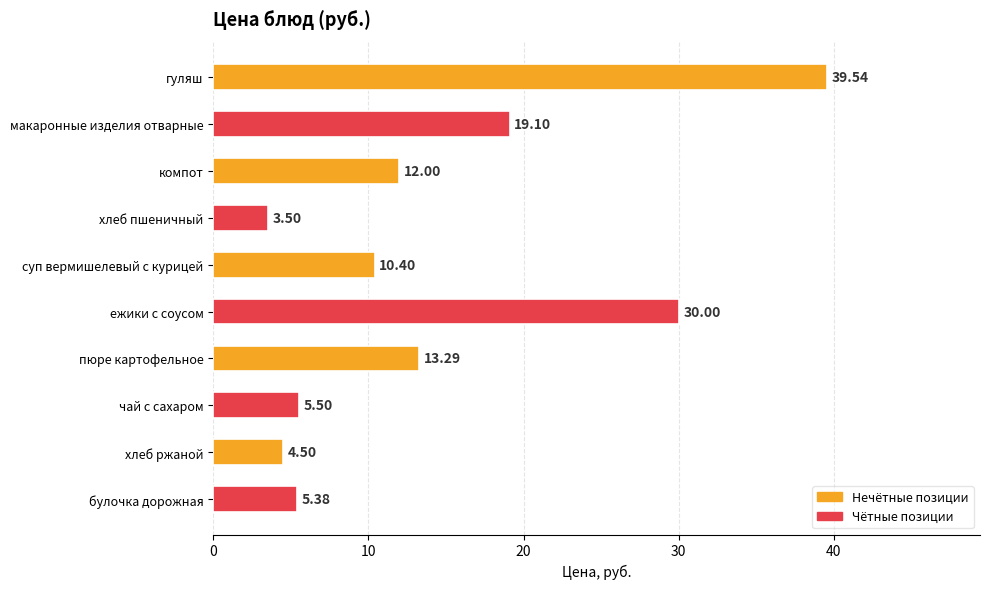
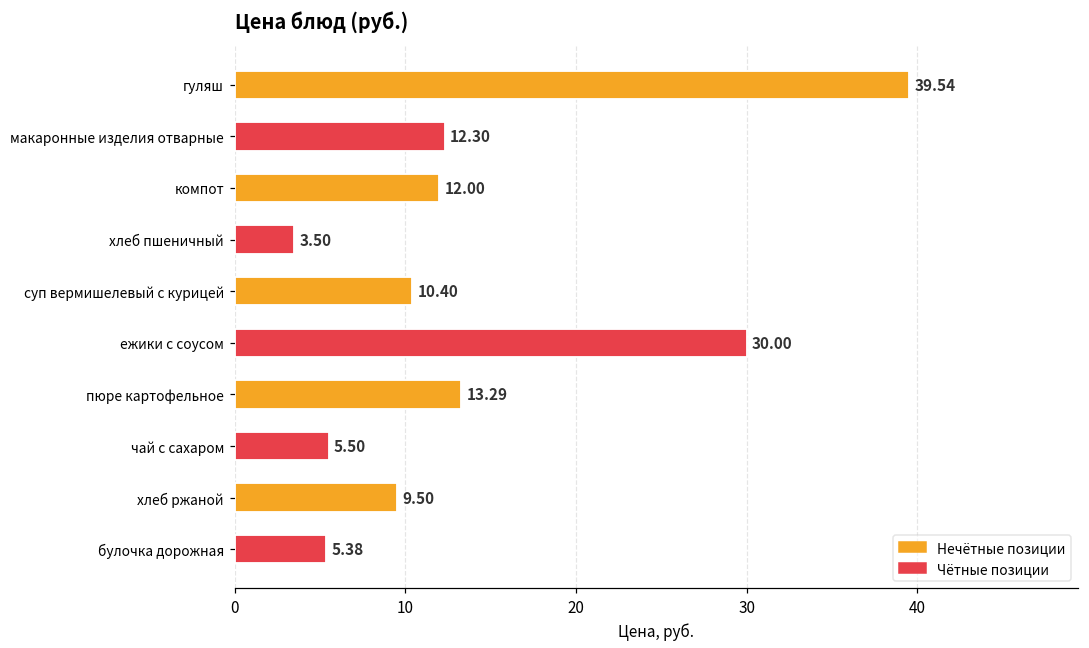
макаронные изделия отварные: 19.10 -> 12.30
хлеб ржаной: 4.50 -> 9.50
